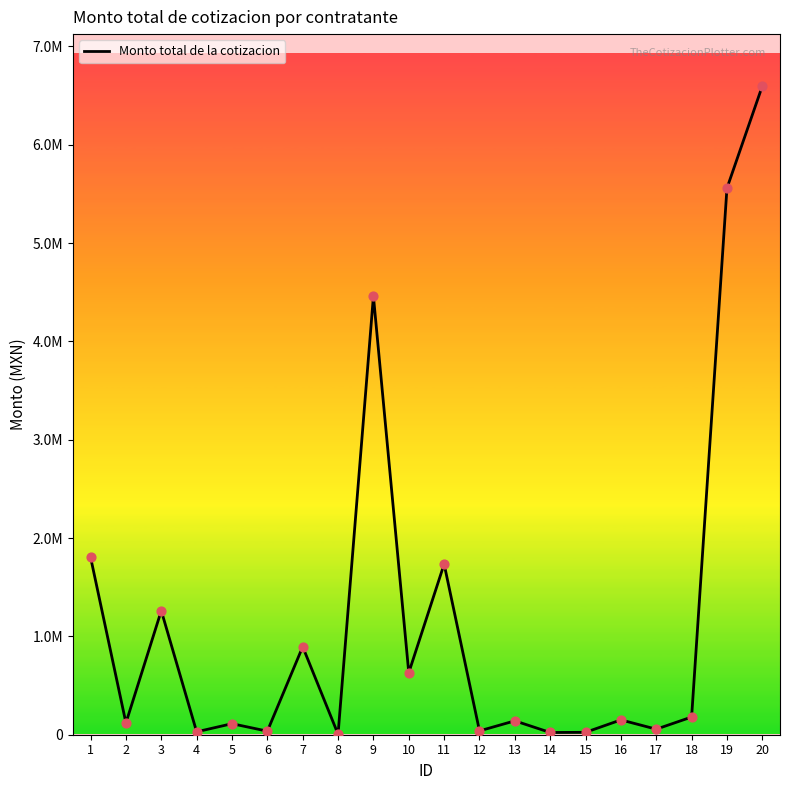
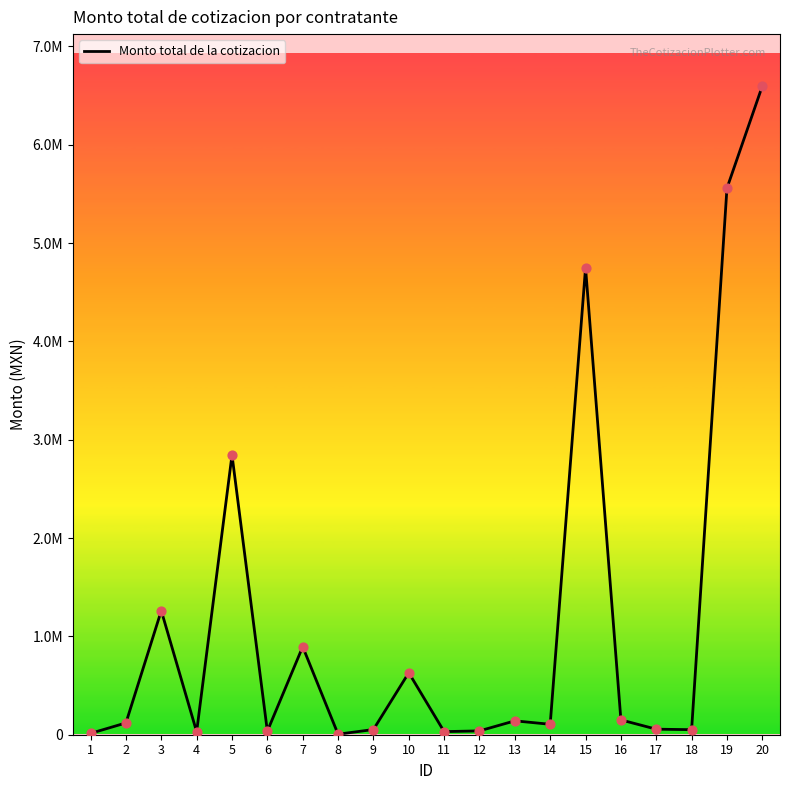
1: 1800000 -> 0
5: 100000 -> 2800000
9: 4500000 -> 100000
11: 1700000 -> 0
14: 0 -> 100000
15: 0 -> 4700000
18: 200000 -> 100000
